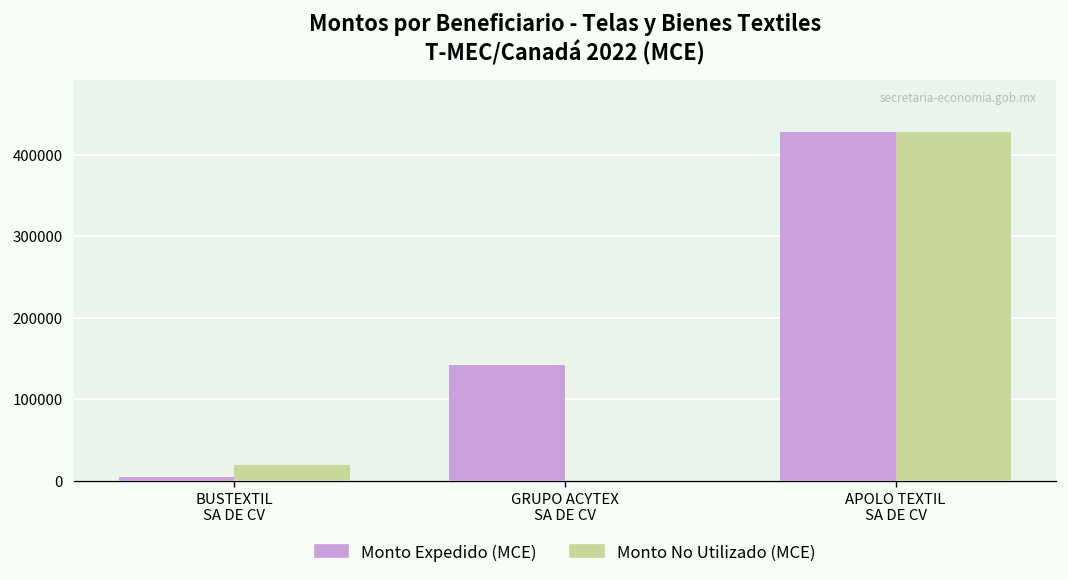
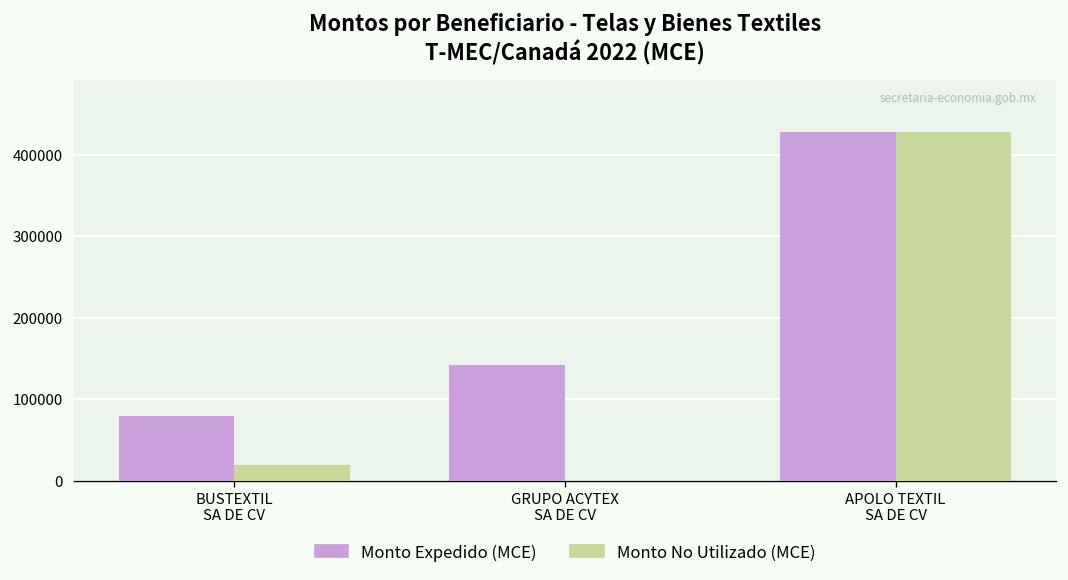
Monto Expedido (MCE), BUSTEXTIL SA DE CV: 0 -> 80000
